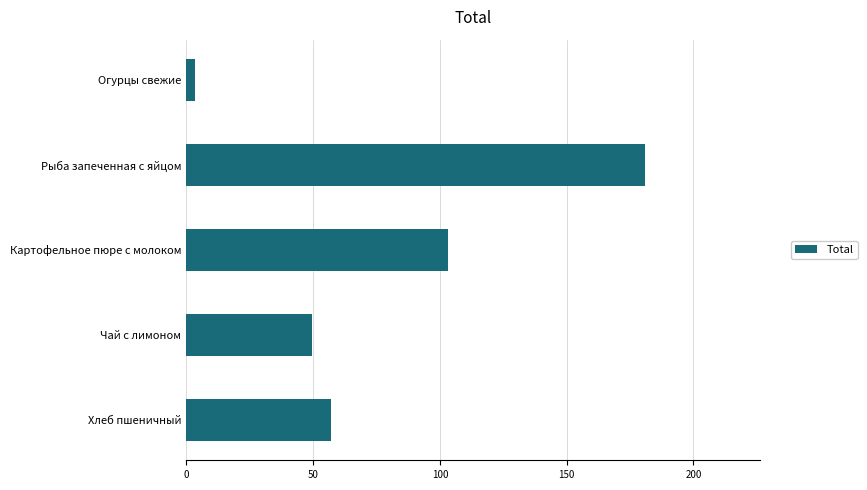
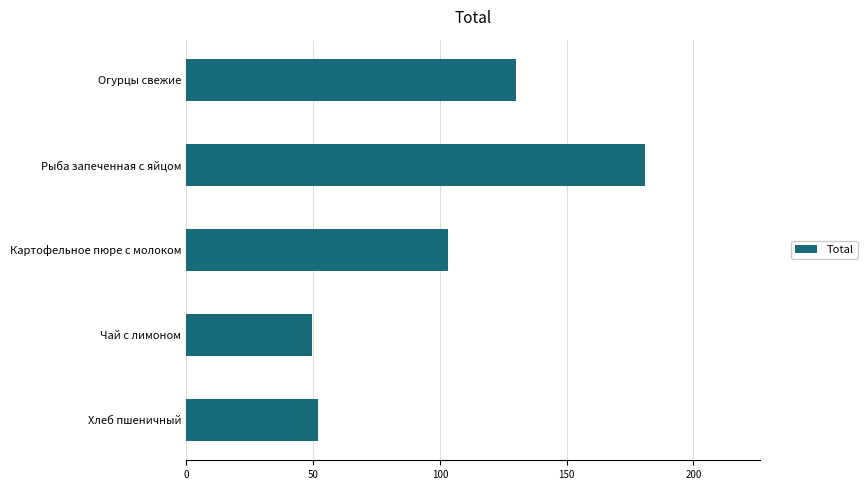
Огурцы свежие: 4 -> 130
Хлеб пшеничный: 57 -> 52
